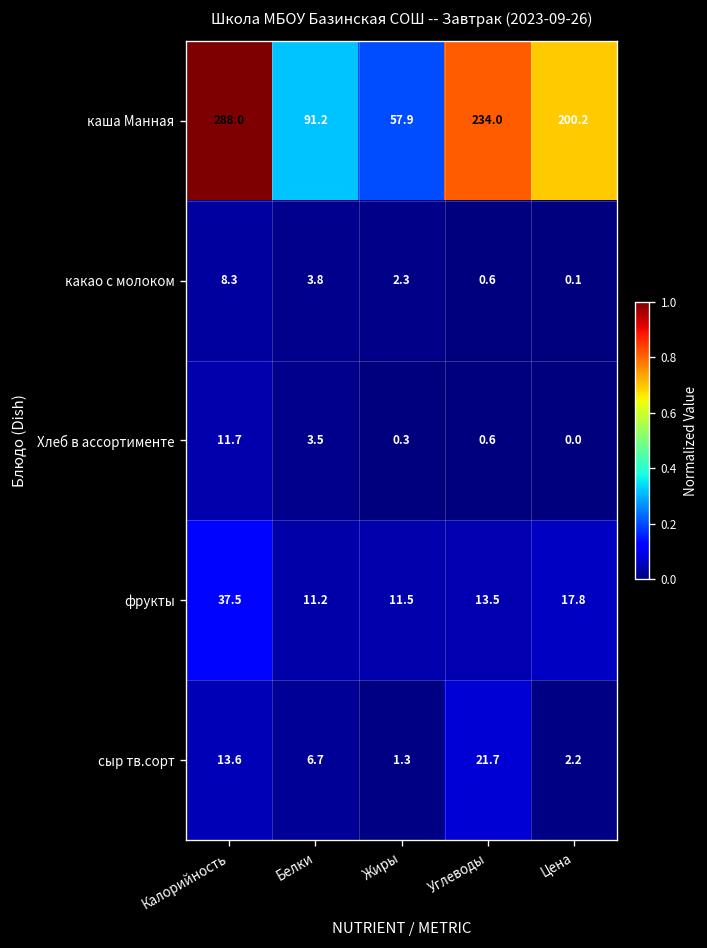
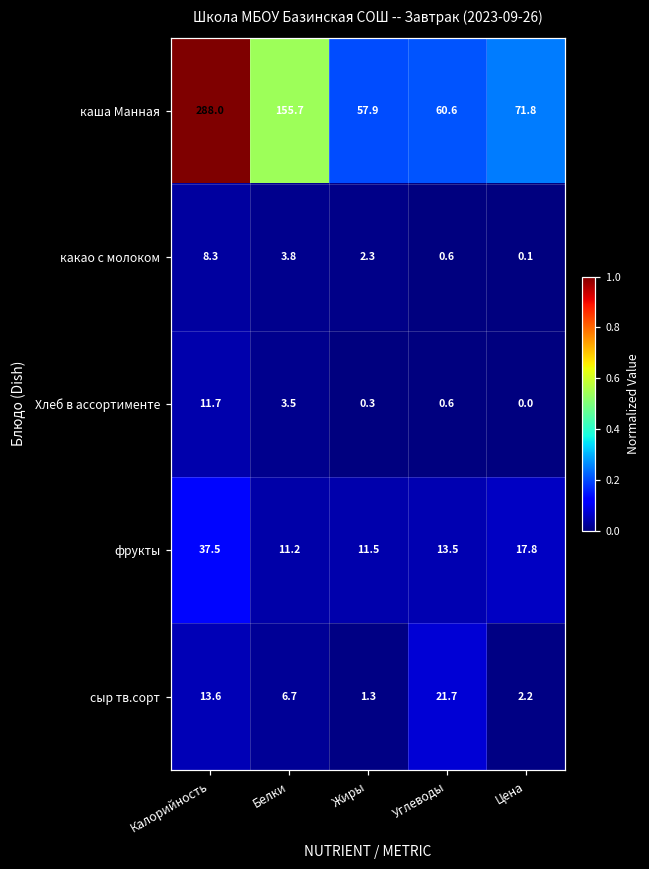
каша Манная, Белки: 91.2 -> 155.7
каша Манная, Углеводы: 234.0 -> 60.6
каша Манная, Цена: 200.2 -> 71.8
